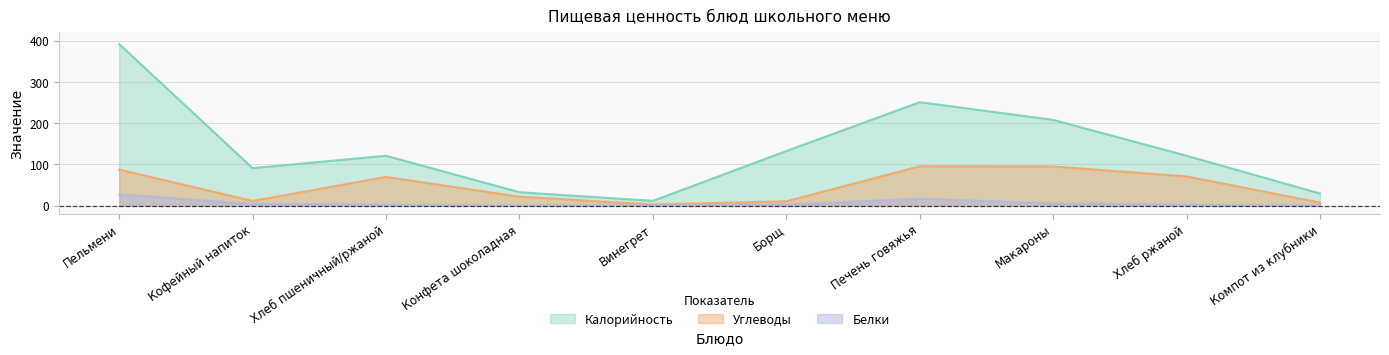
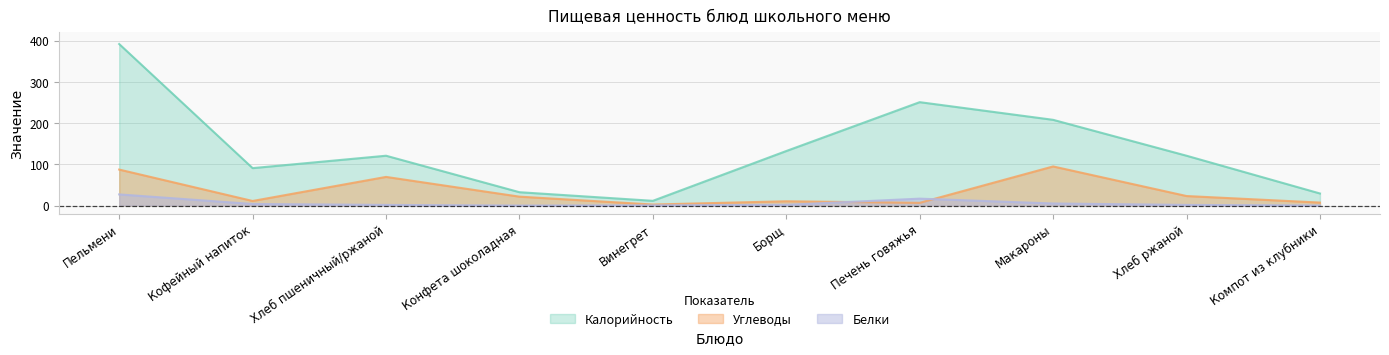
Углеводы, Печень говяжья: 100 -> 10
Углеводы, Хлеб ржаной: 70 -> 20
